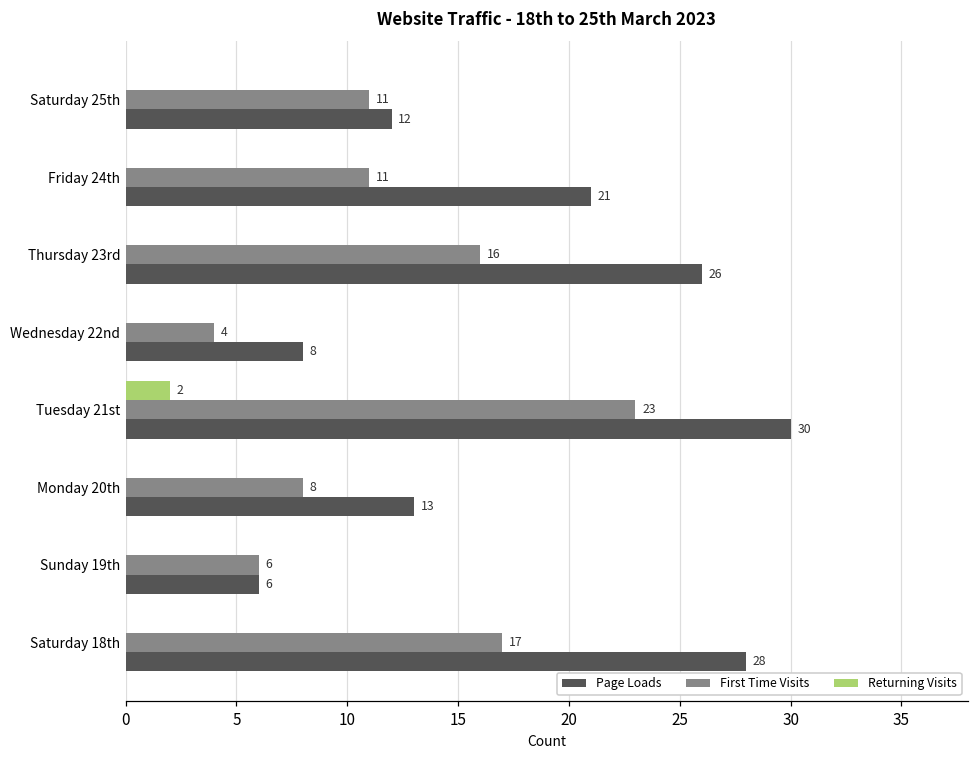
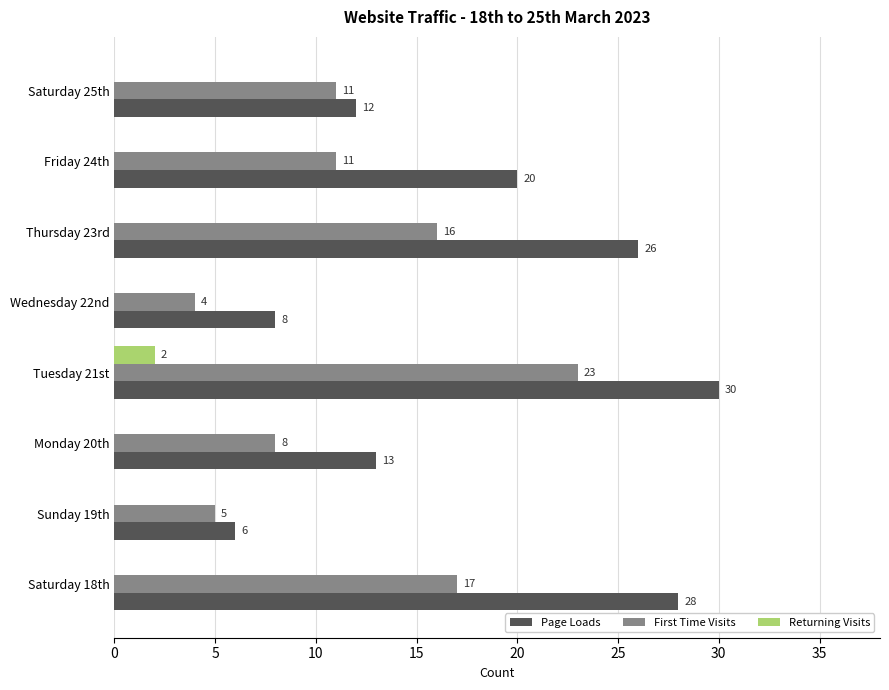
Page Loads, Friday 24th: 21 -> 20
First Time Visits, Sunday 19th: 6 -> 5
